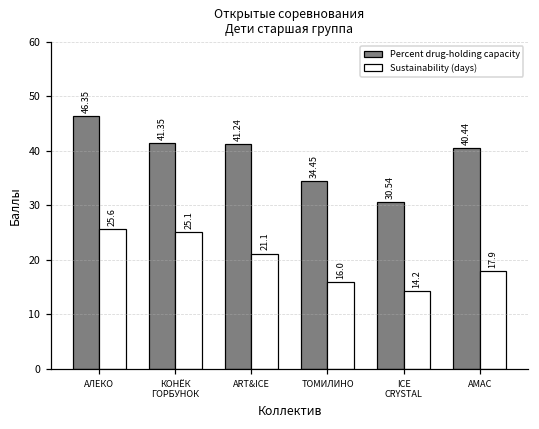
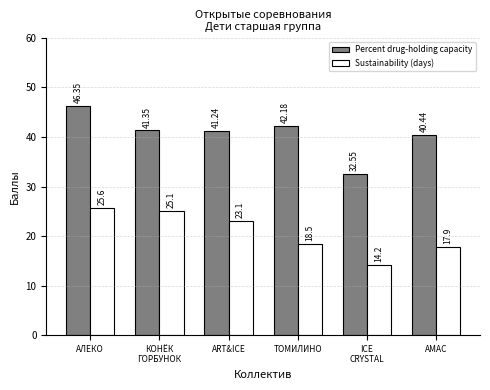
Sustainability (days), ART&ICE: 21.1 -> 23.1
Percent drug-holding capacity, ТОМИЛИНО: 34.45 -> 42.18
Sustainability (days), ТОМИЛИНО: 16.0 -> 18.5
Percent drug-holding capacity, ICE CRYSTAL: 30.54 -> 32.55
